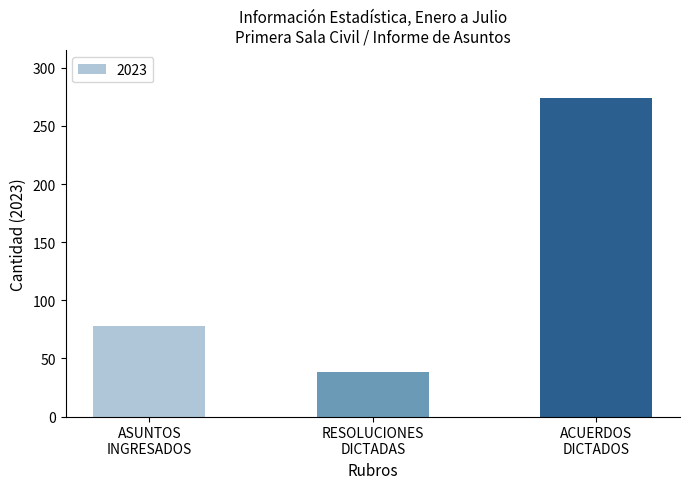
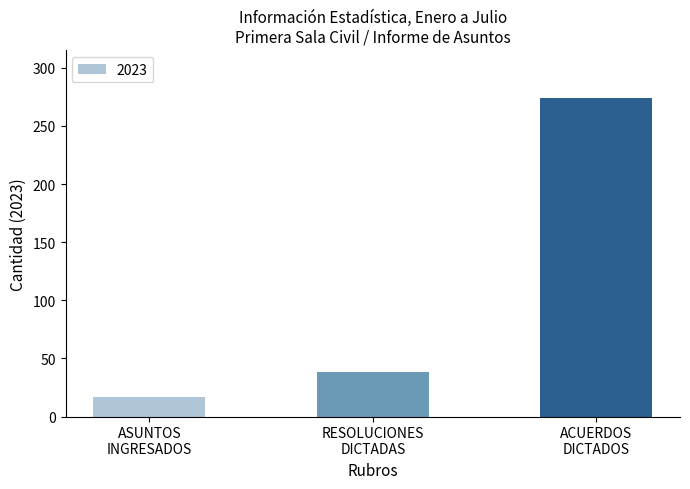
ASUNTOS INGRESADOS: 78 -> 17
